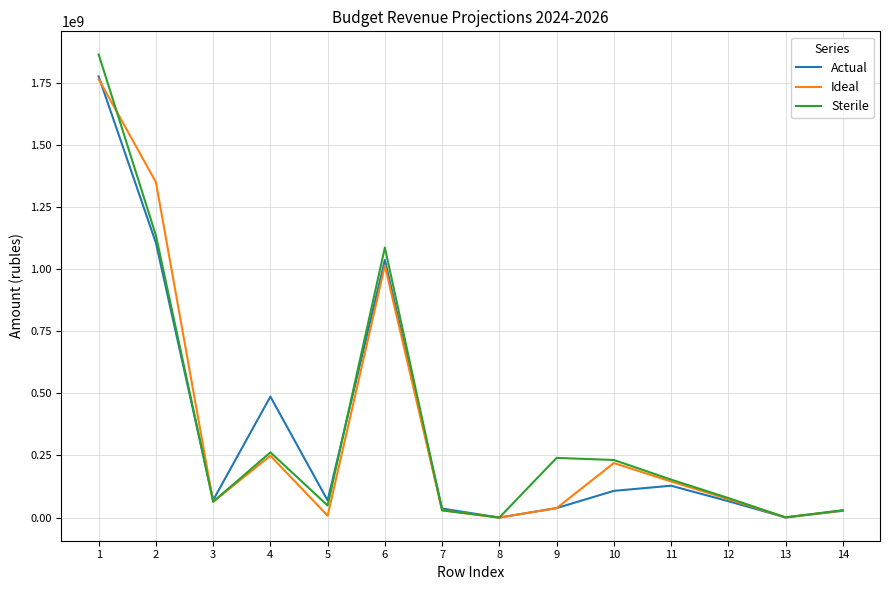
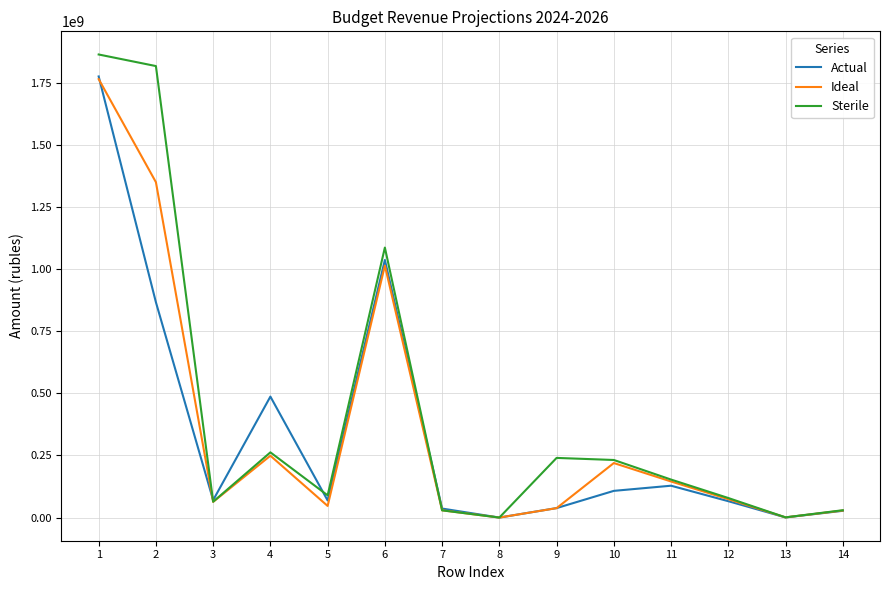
Actual, 2: 1110000000 -> 870000000
Sterile, 2: 1130000000 -> 1820000000
Ideal, 5: 10000000 -> 50000000
Sterile, 5: 50000000 -> 90000000
